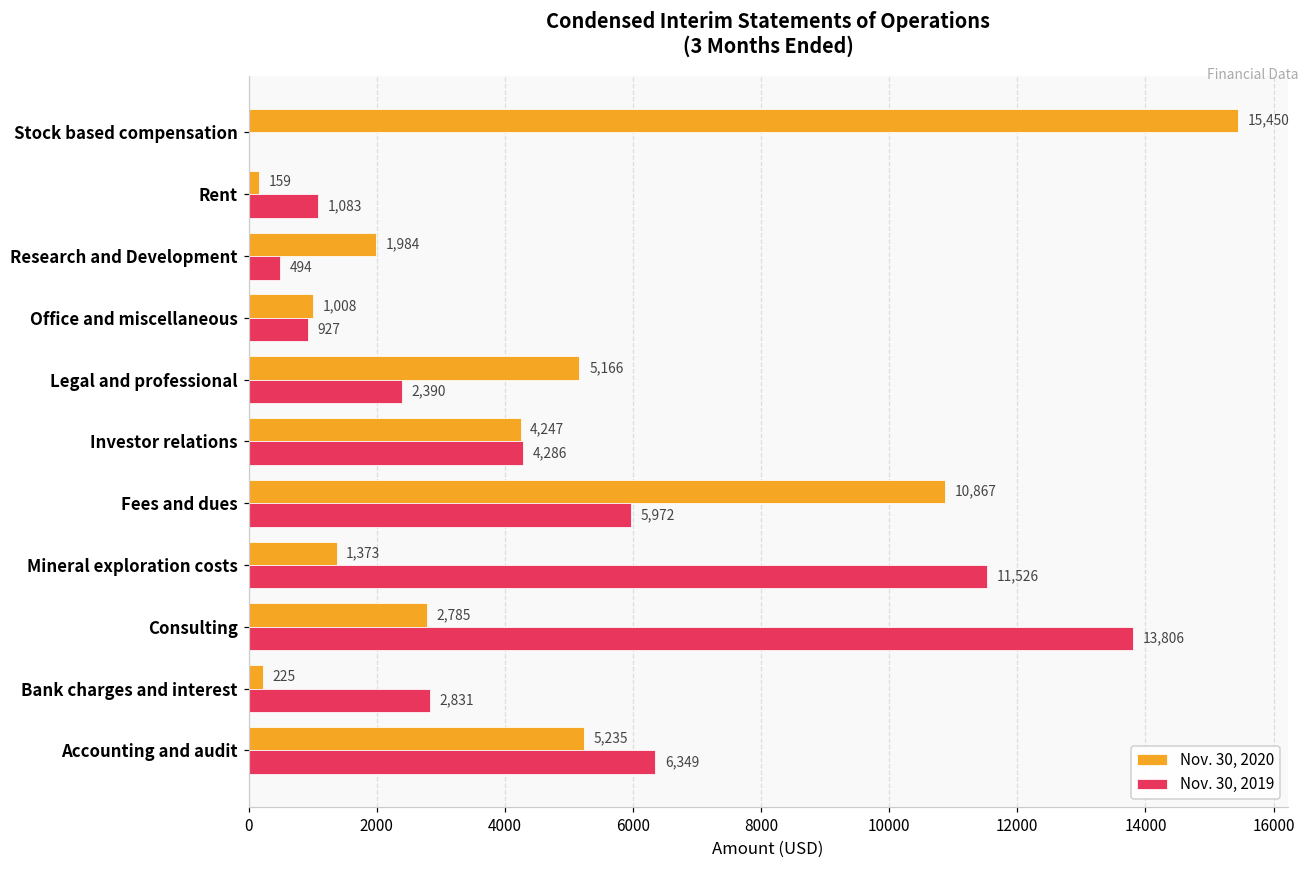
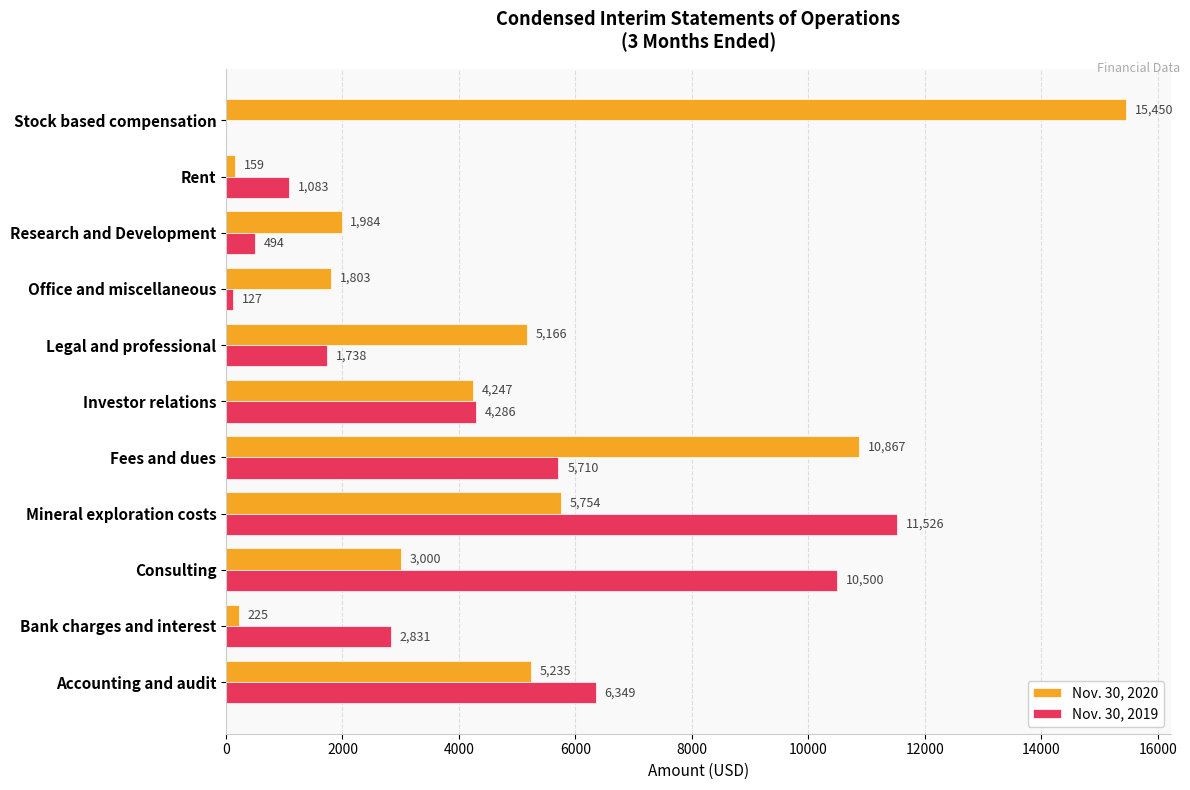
Nov. 30, 2020, Office and miscellaneous: 1,008 -> 1,803
Nov. 30, 2019, Office and miscellaneous: 927 -> 127
Nov. 30, 2019, Legal and professional: 2,390 -> 1,738
Nov. 30, 2019, Fees and dues: 5,972 -> 5,710
Nov. 30, 2020, Mineral exploration costs: 1,373 -> 5,754
Nov. 30, 2020, Consulting: 2,785 -> 3,000
Nov. 30, 2019, Consulting: 13,806 -> 10,500
